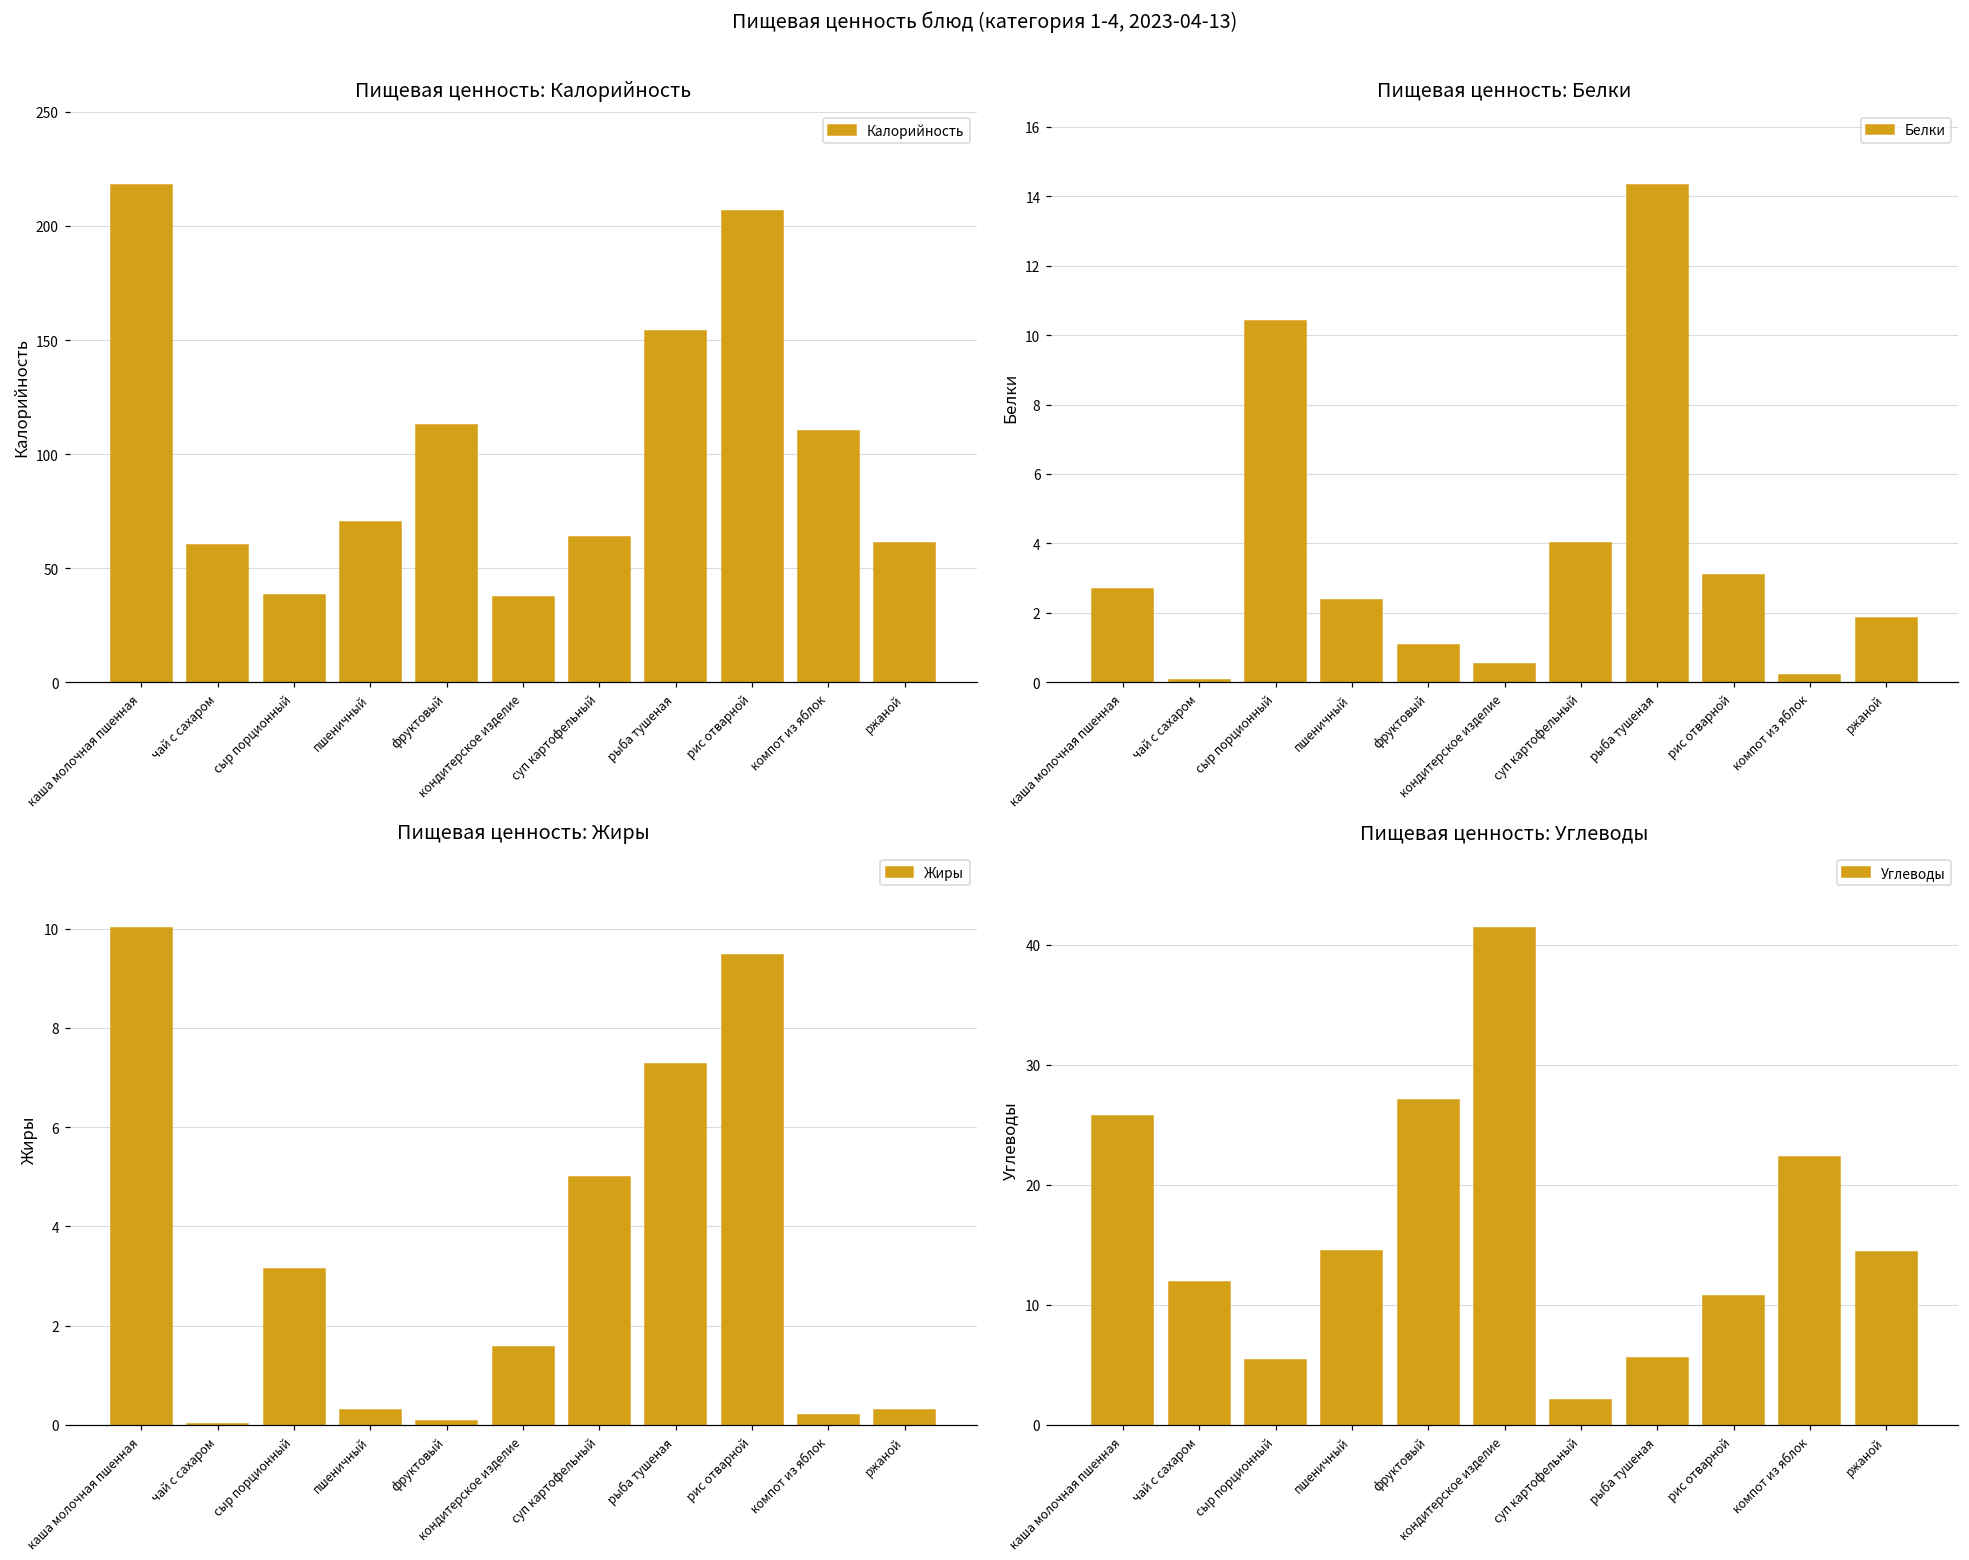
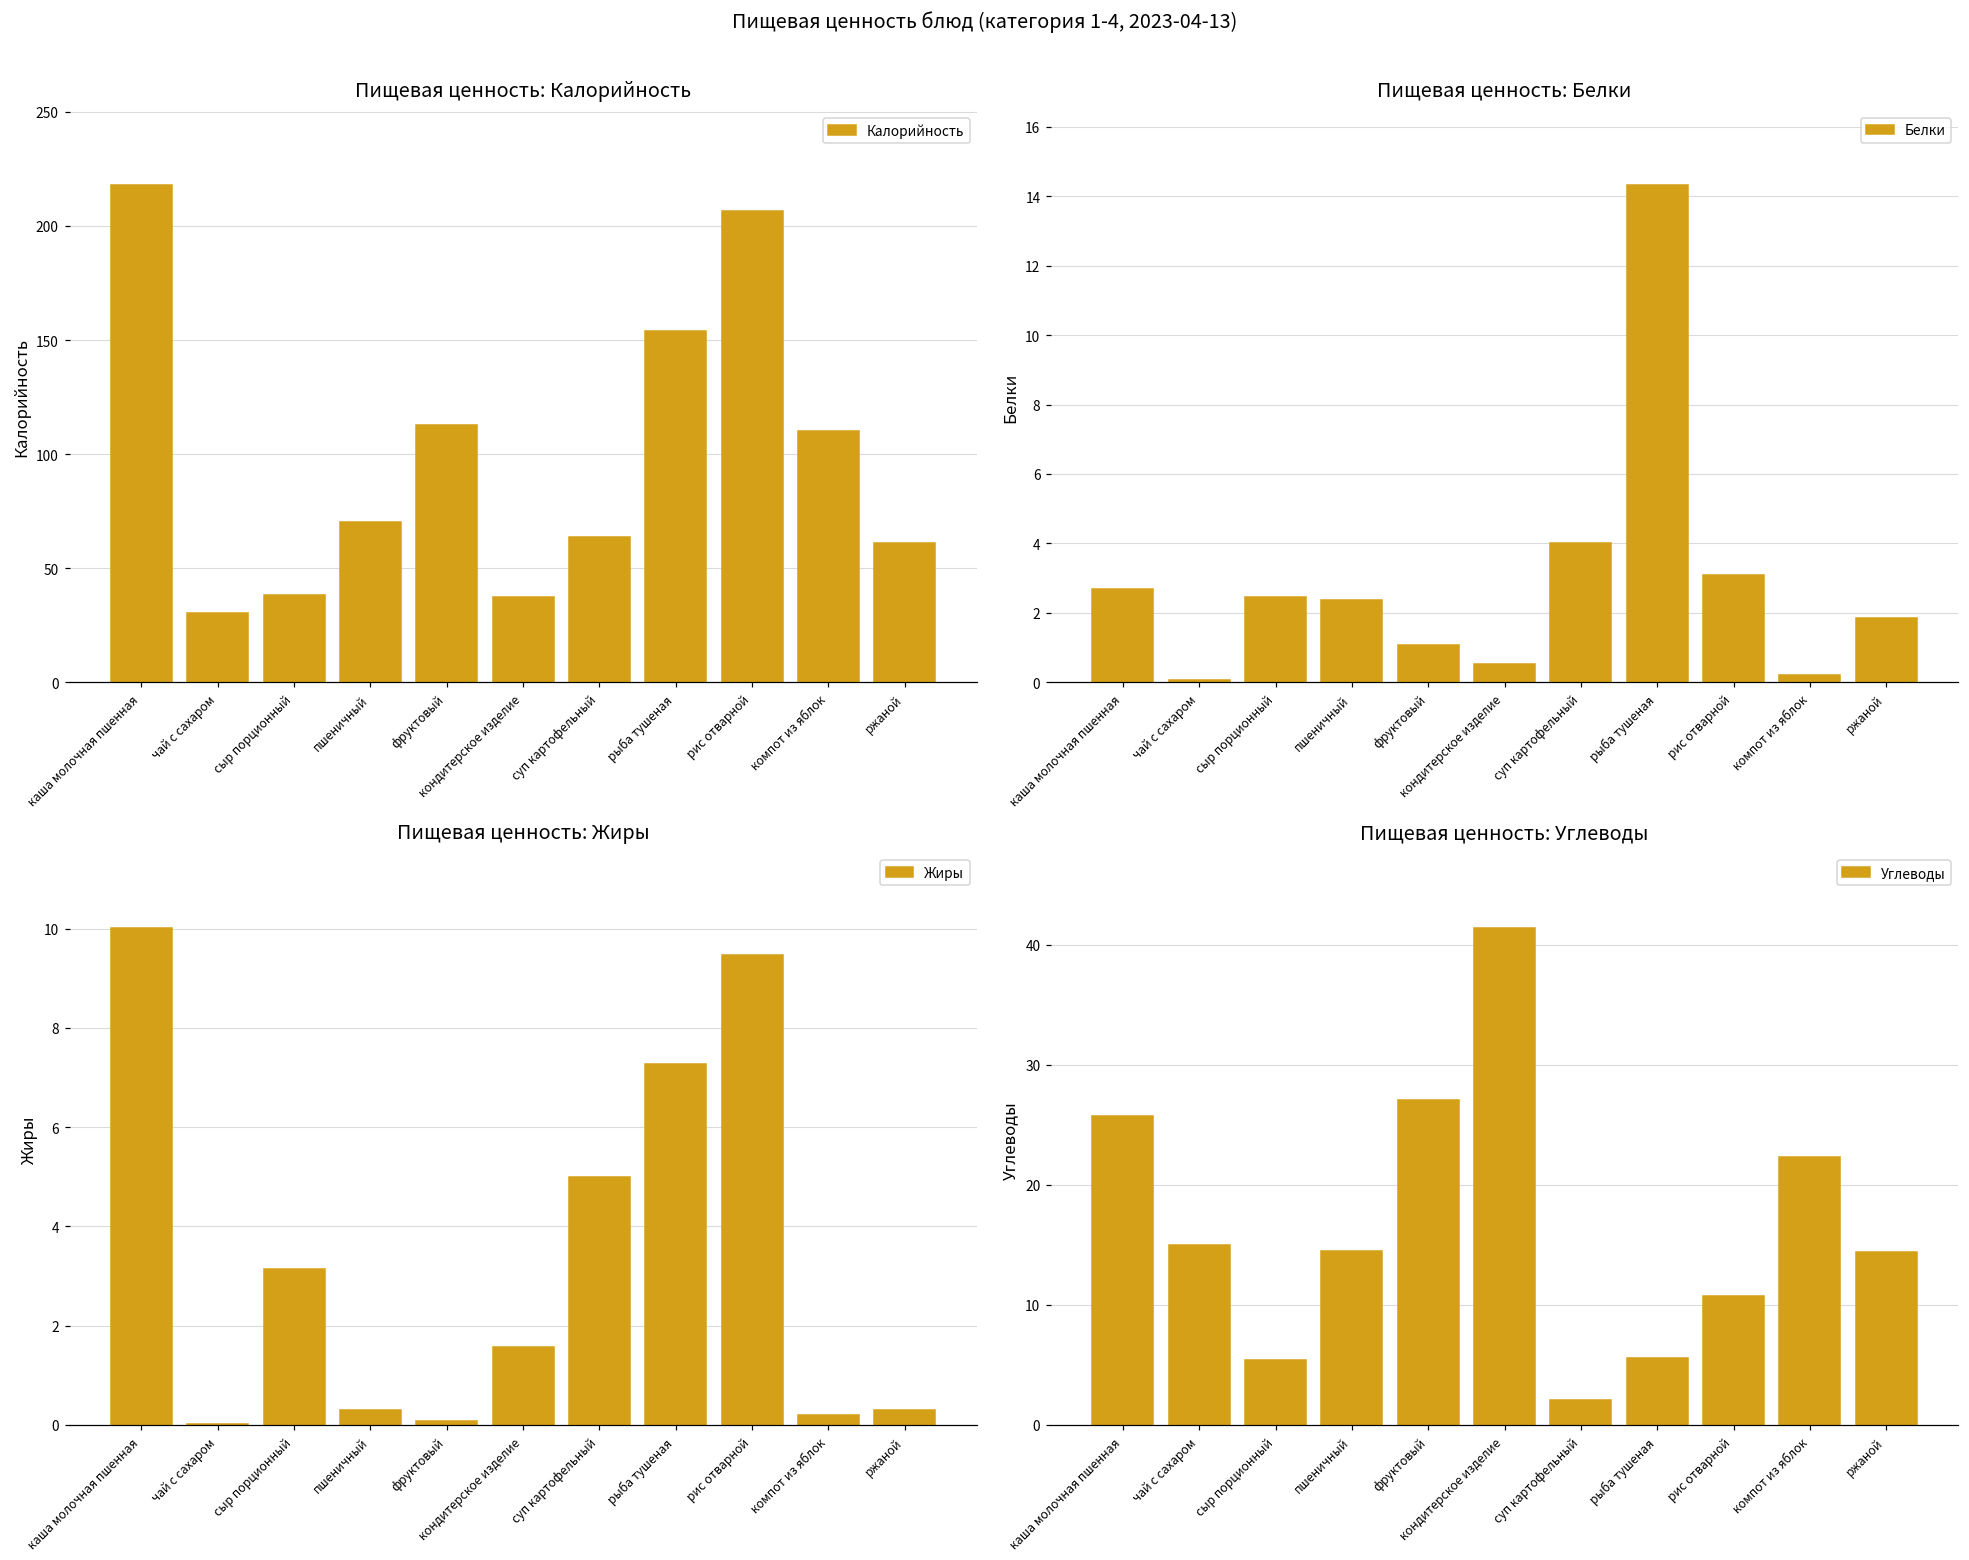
Пищевая ценность: Калорийность, чай с сахаром: 60 -> 31
Пищевая ценность: Белки, сыр порционный: 10.4 -> 2.5
Пищевая ценность: Углеводы, чай с сахаром: 11.9 -> 15.0
